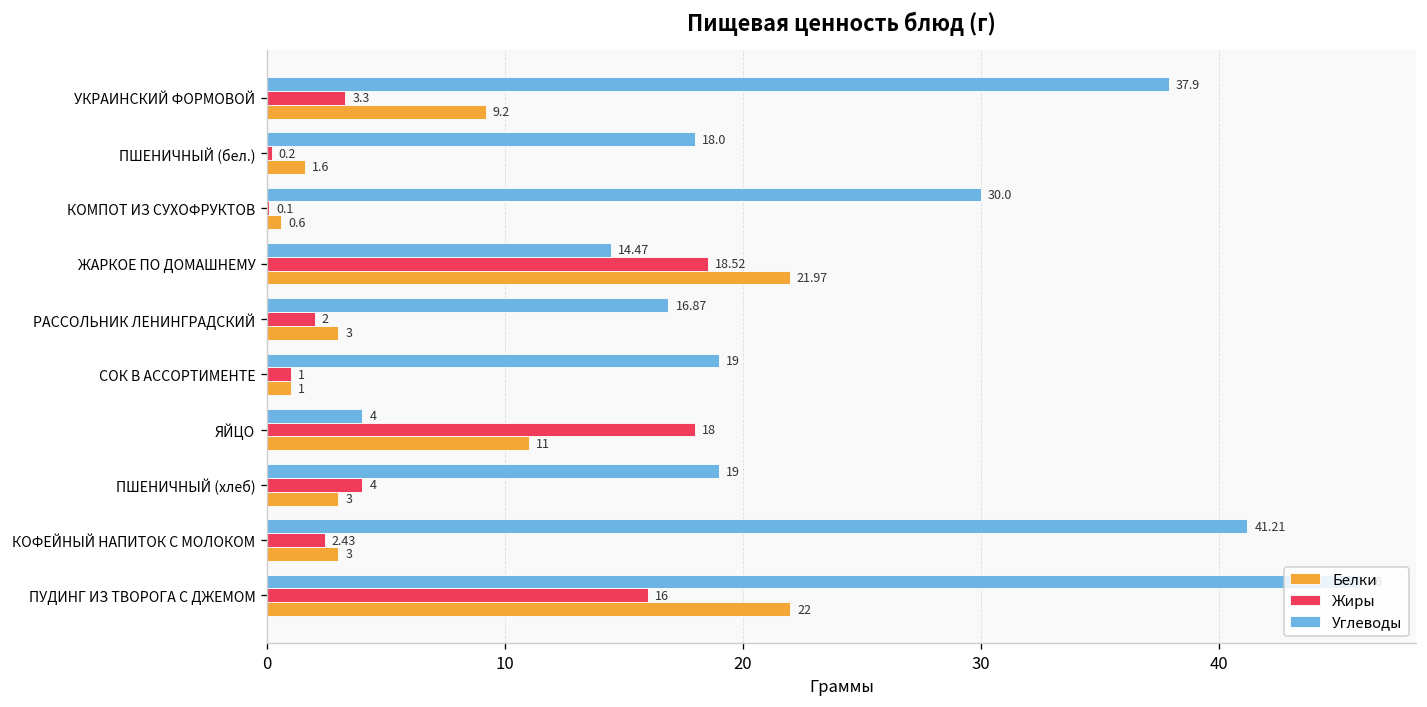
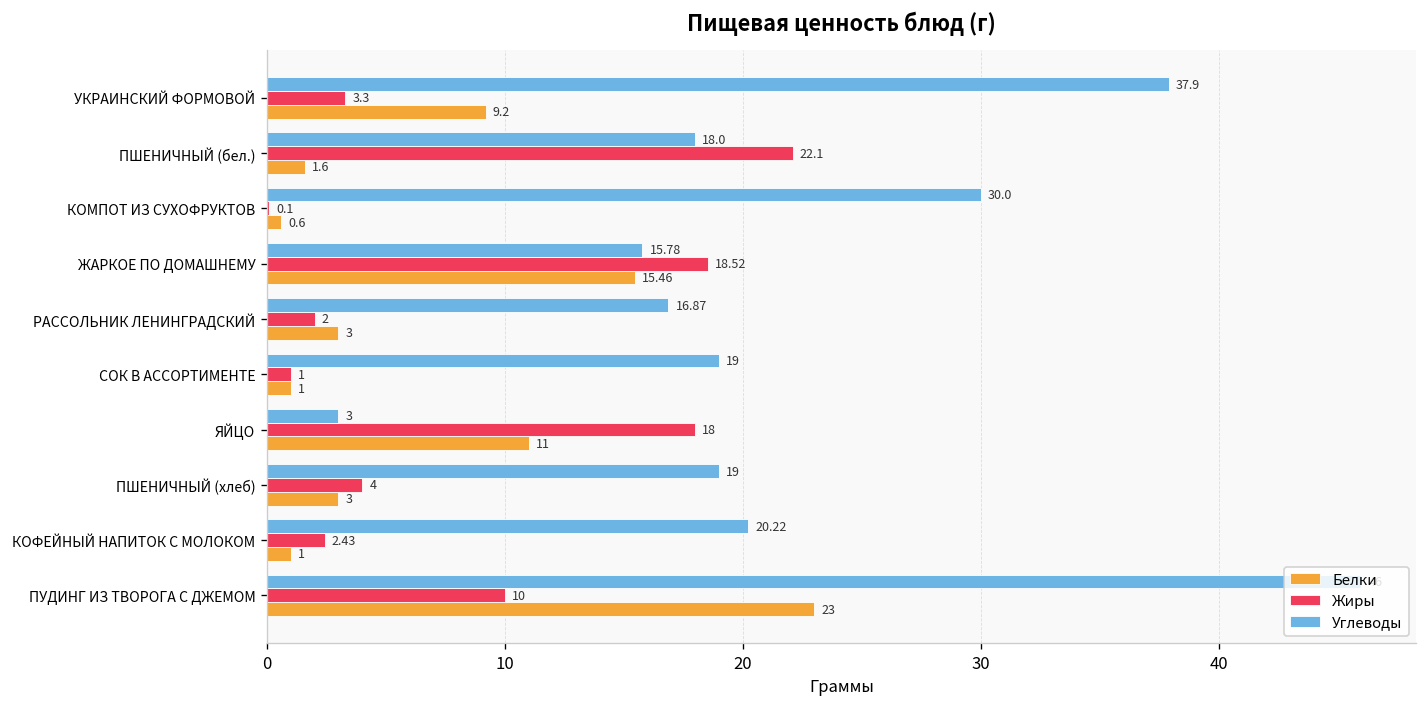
Жиры, ПШЕНИЧНЫЙ (бел.): 0.2 -> 22.1
Углеводы, ЖАРКОЕ ПО ДОМАШНЕМУ: 14.47 -> 15.78
Белки, ЖАРКОЕ ПО ДОМАШНЕМУ: 21.97 -> 15.46
Углеводы, ЯЙЦО: 4 -> 3
Углеводы, КОФЕЙНЫЙ НАПИТОК С МОЛОКОМ: 41.21 -> 20.22
Белки, КОФЕЙНЫЙ НАПИТОК С МОЛОКОМ: 3 -> 1
Жиры, ПУДИНГ ИЗ ТВОРОГА С ДЖЕМОМ: 16 -> 10
Белки, ПУДИНГ ИЗ ТВОРОГА С ДЖЕМОМ: 22 -> 23
